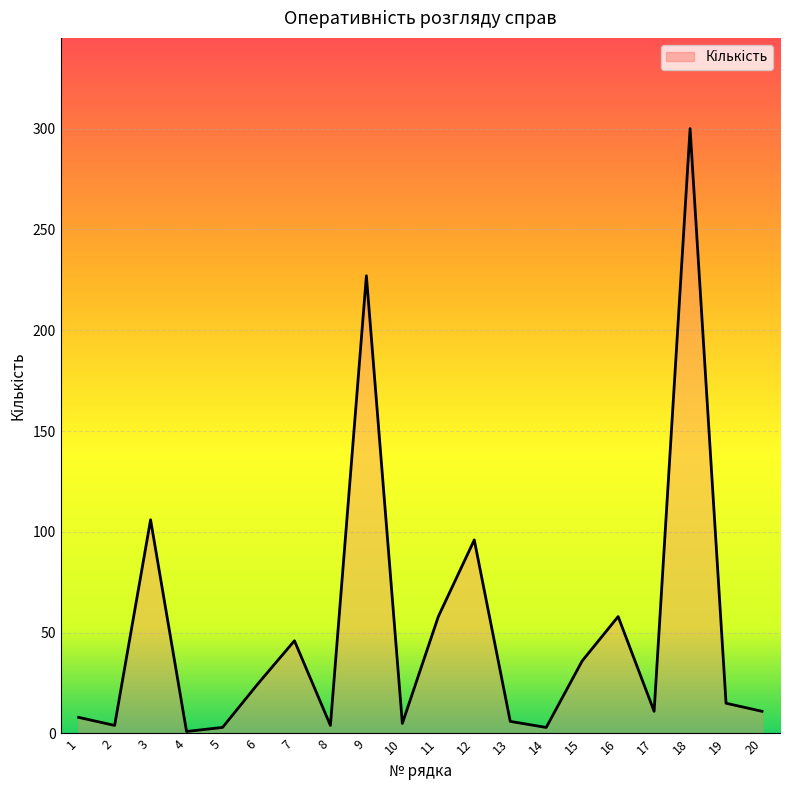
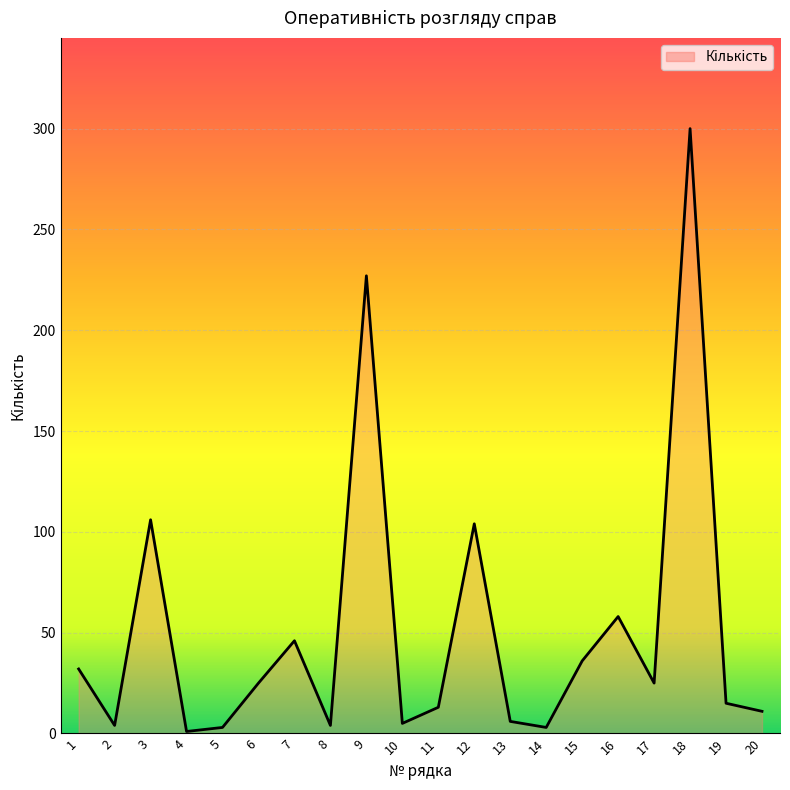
1: 8 -> 32
11: 58 -> 13
12: 96 -> 104
17: 11 -> 25
